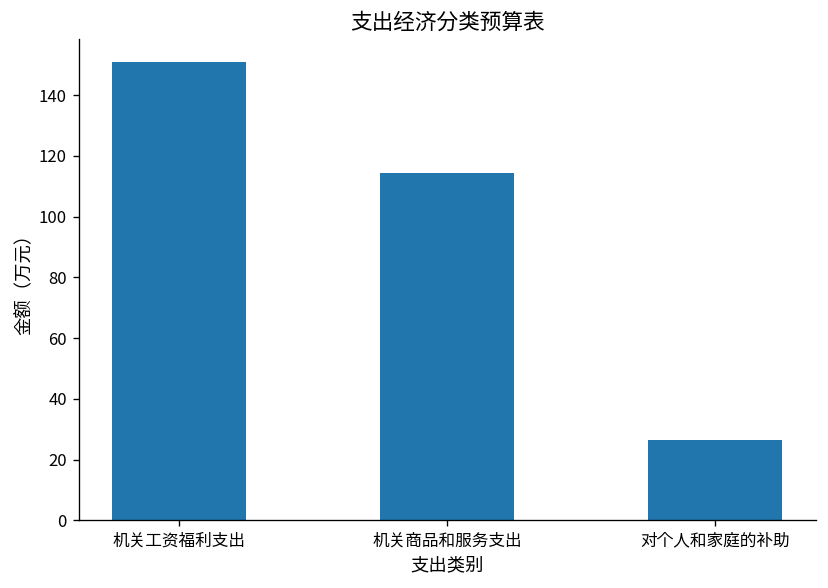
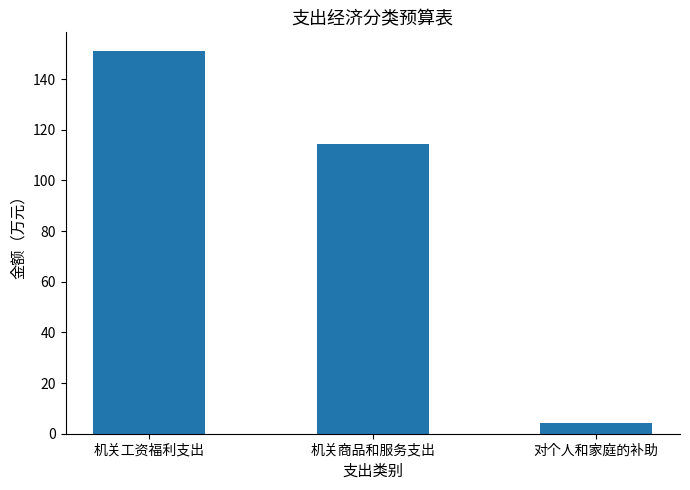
对个人和家庭的补助: 27 -> 4
